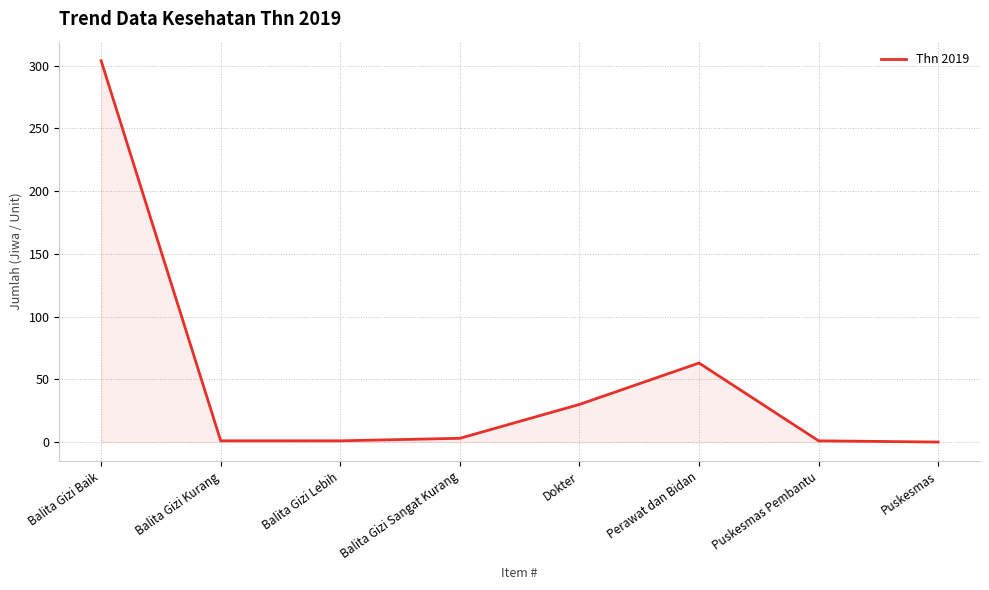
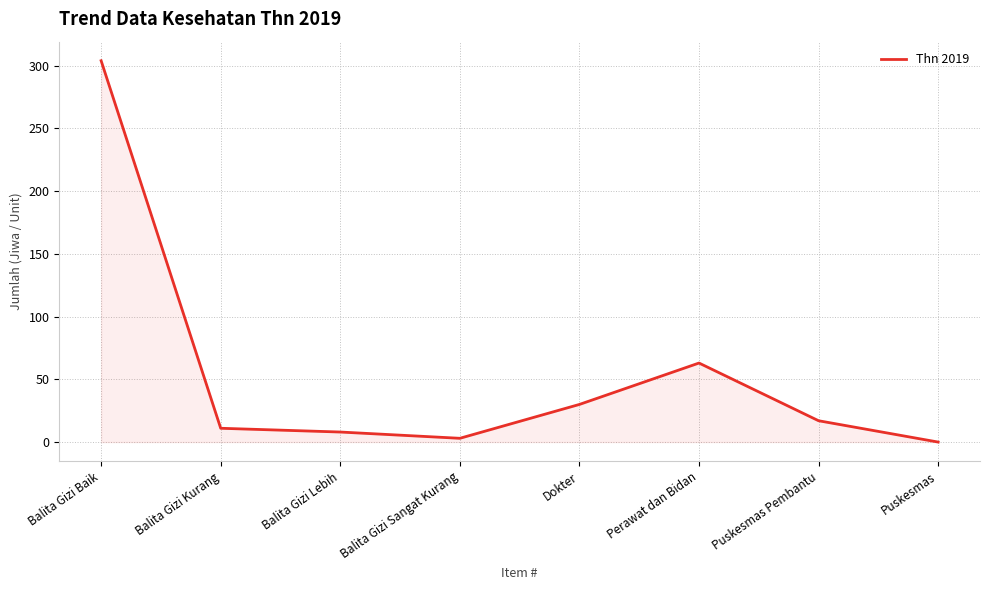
Balita Gizi Kurang: 1 -> 11
Balita Gizi Lebih: 1 -> 8
Puskesmas Pembantu: 1 -> 17
